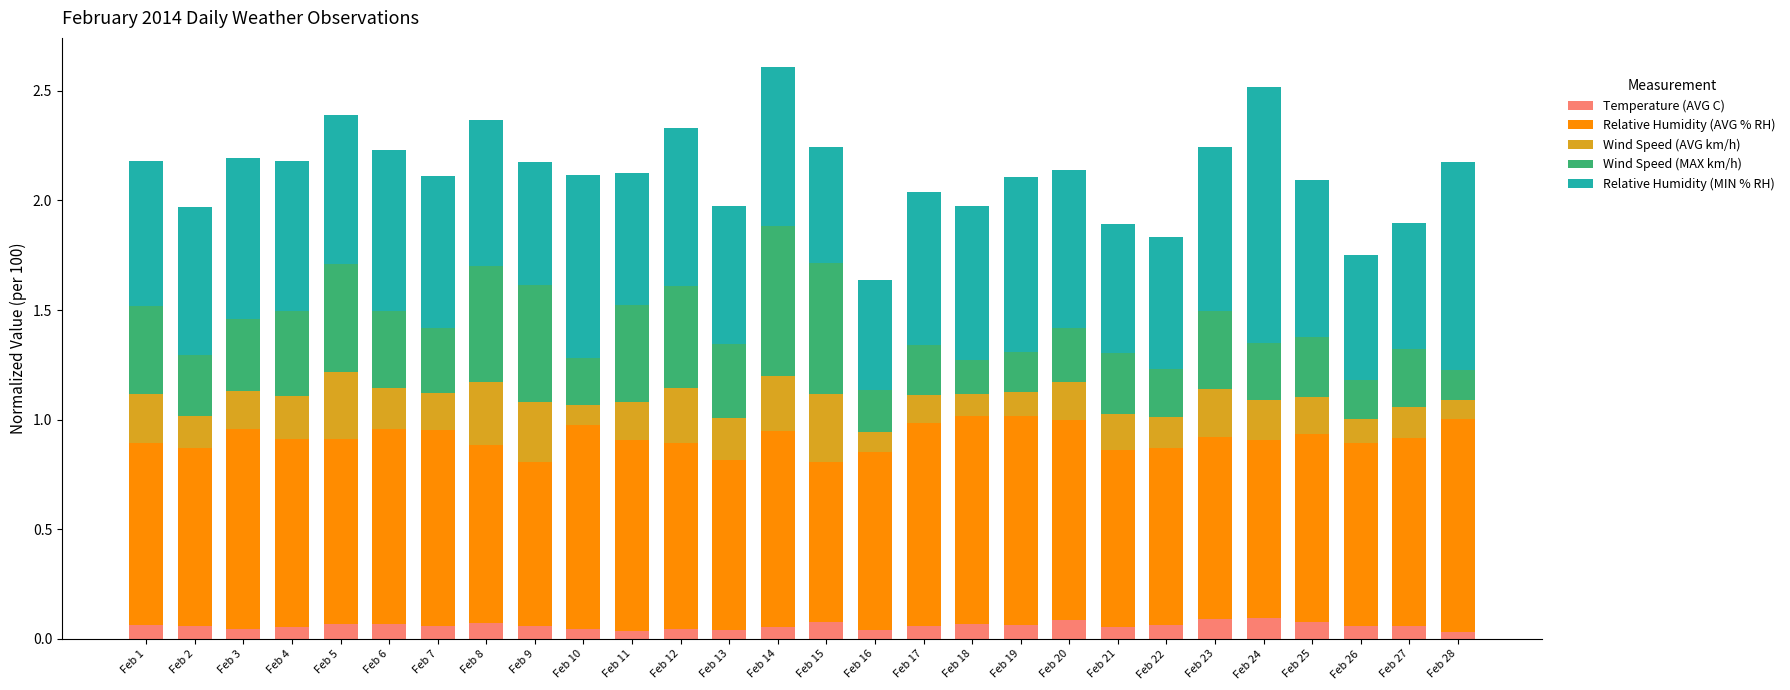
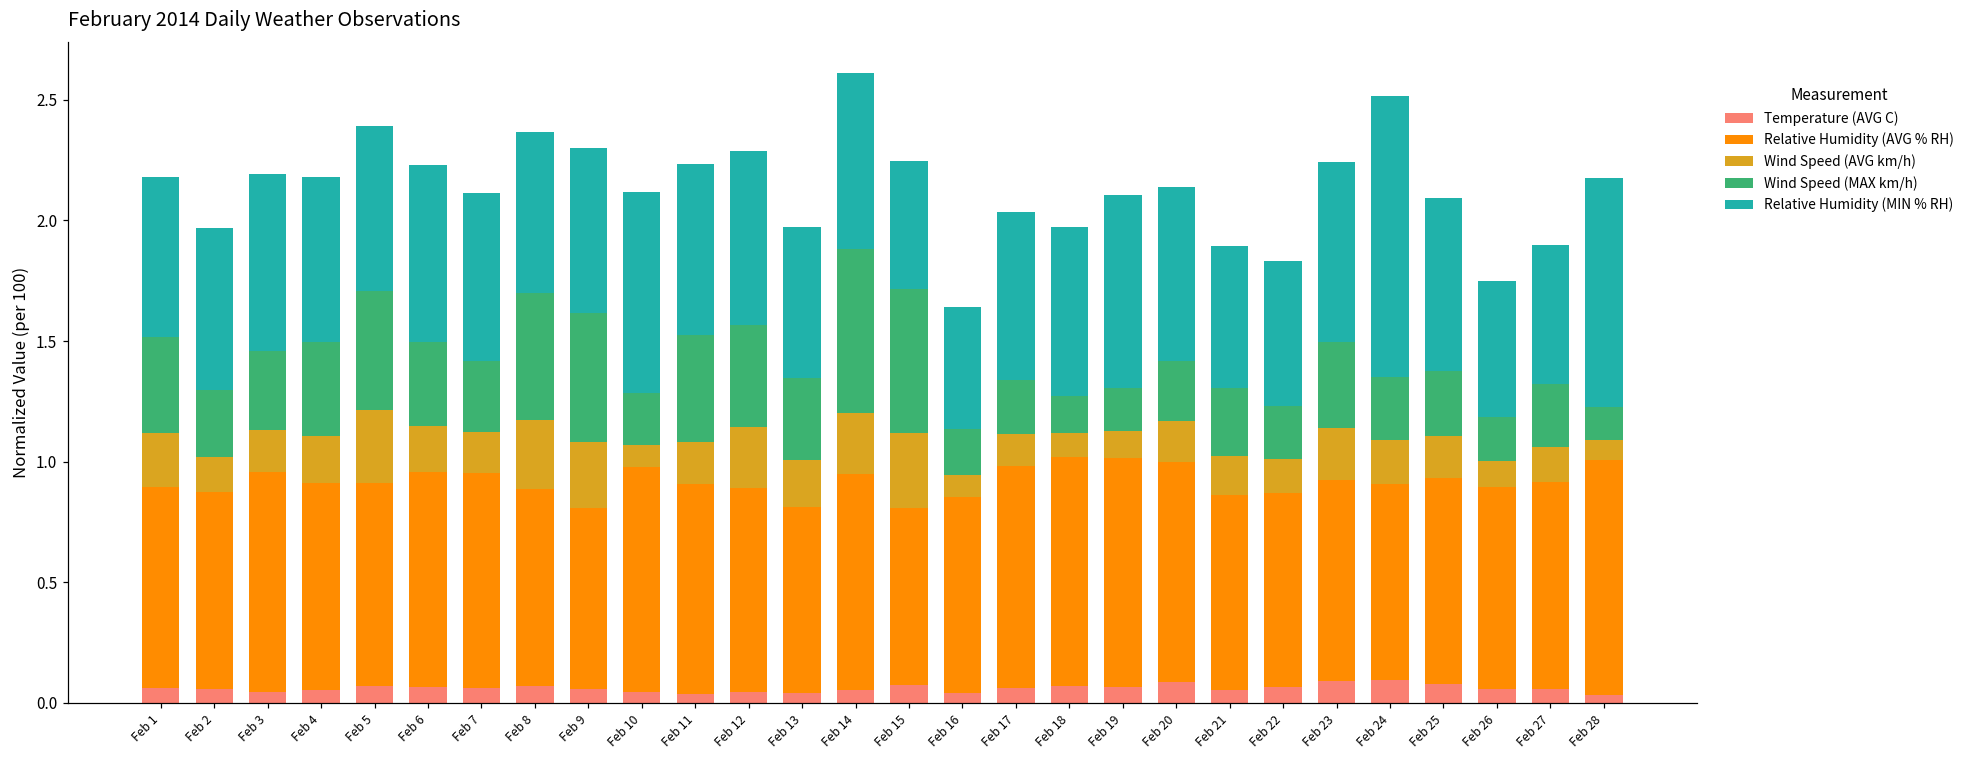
Relative Humidity (MIN % RH), Feb 9: 0.56 -> 0.68
Relative Humidity (MIN % RH), Feb 11: 0.60 -> 0.71
Wind Speed (MAX km/h), Feb 12: 0.47 -> 0.42
